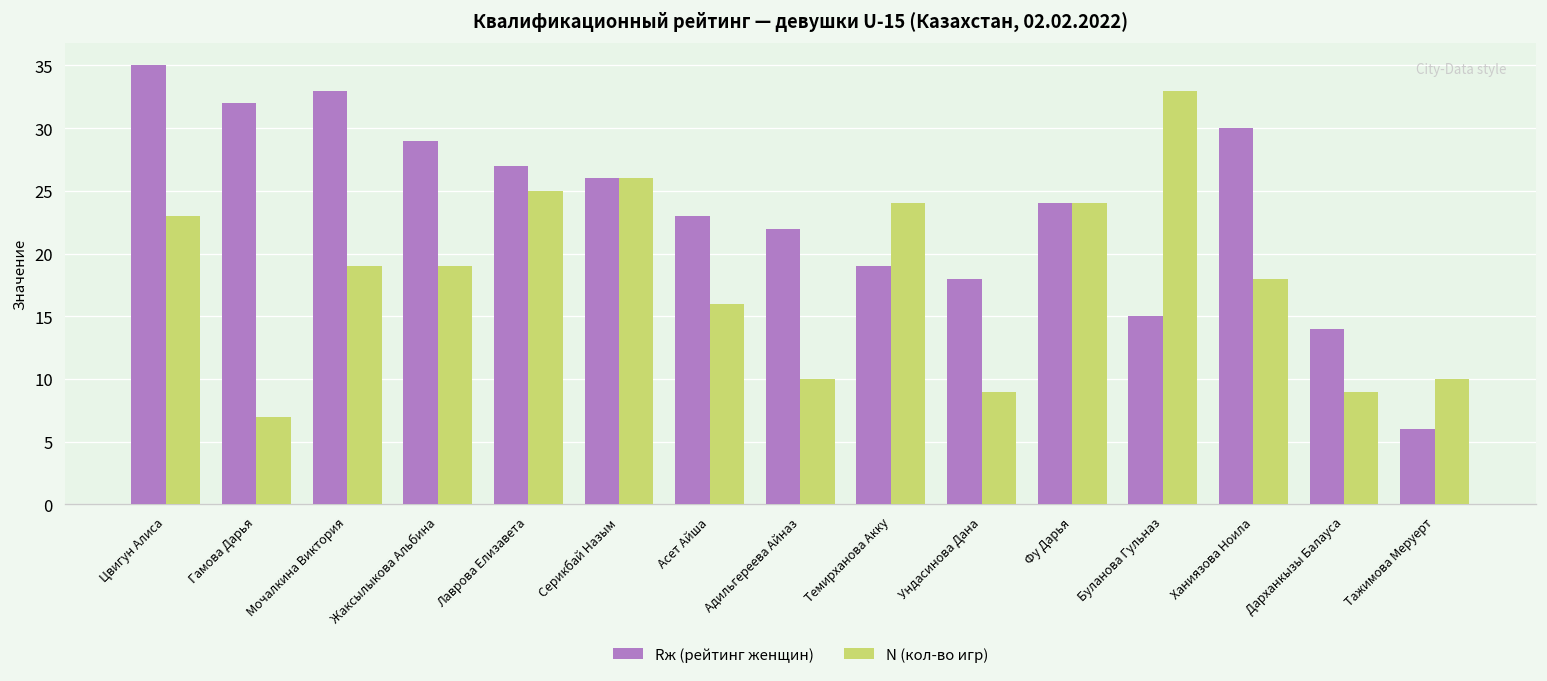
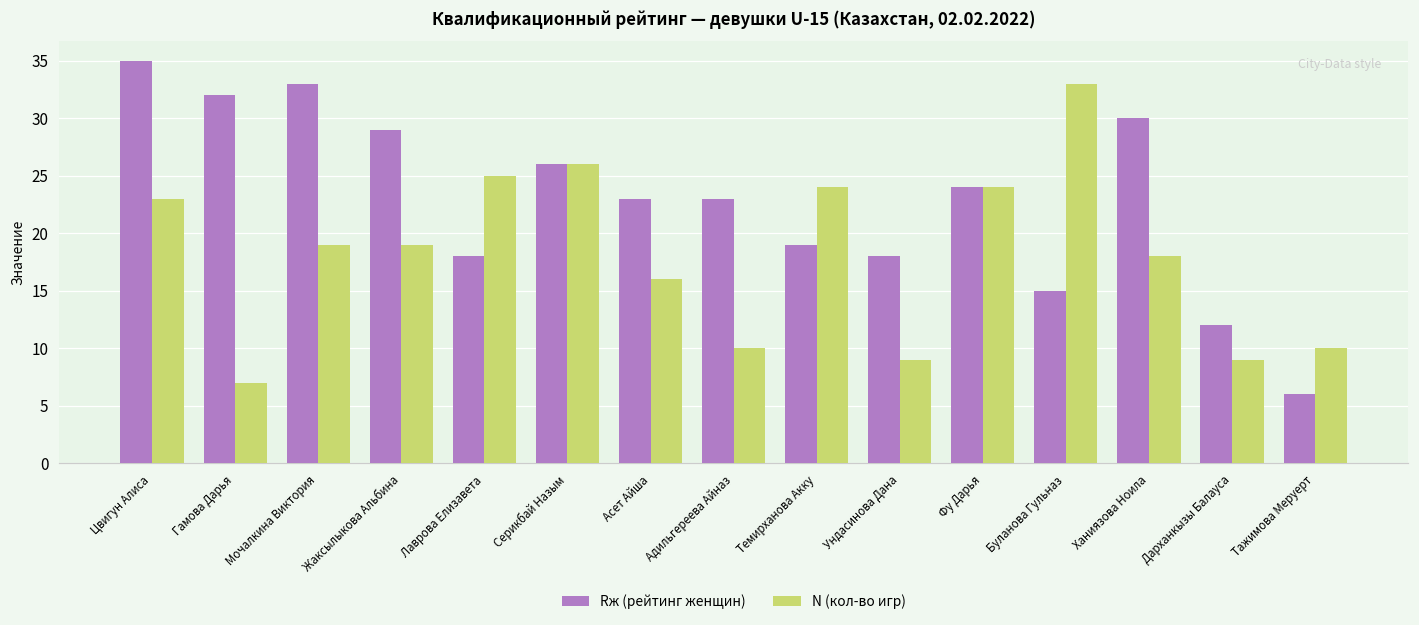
Rж (рейтинг женщин), Лаврова Елизавета: 27 -> 18
Rж (рейтинг женщин), Адильгереева Айназ: 22 -> 23
Rж (рейтинг женщин), Дарханкызы Балауса: 14 -> 12
